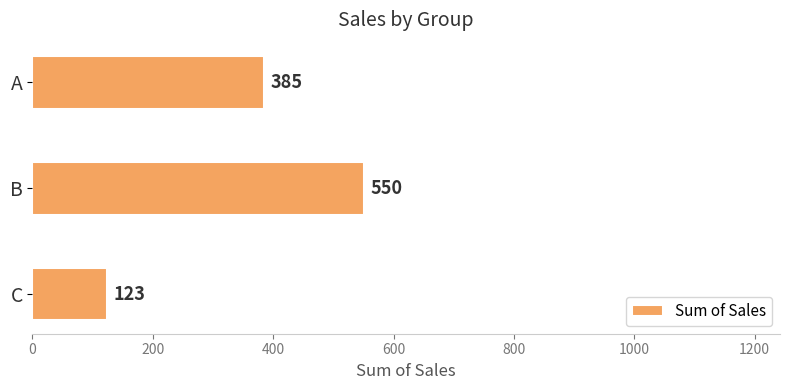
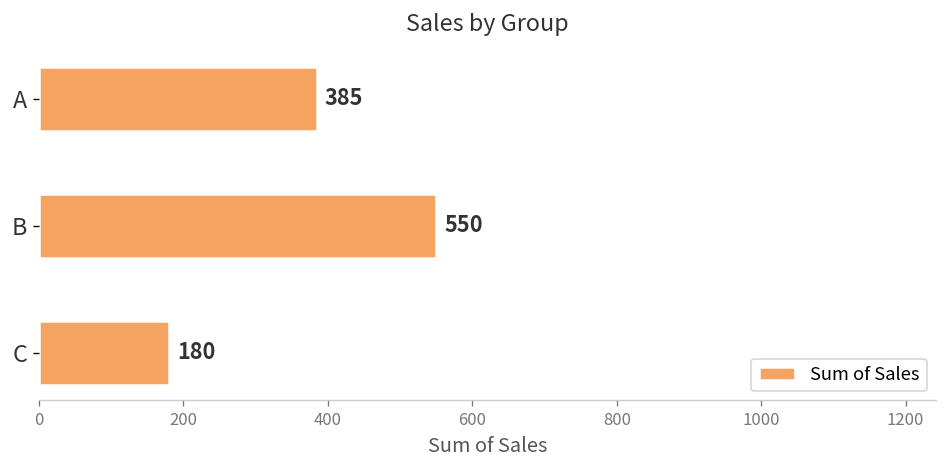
C: 123 -> 180
